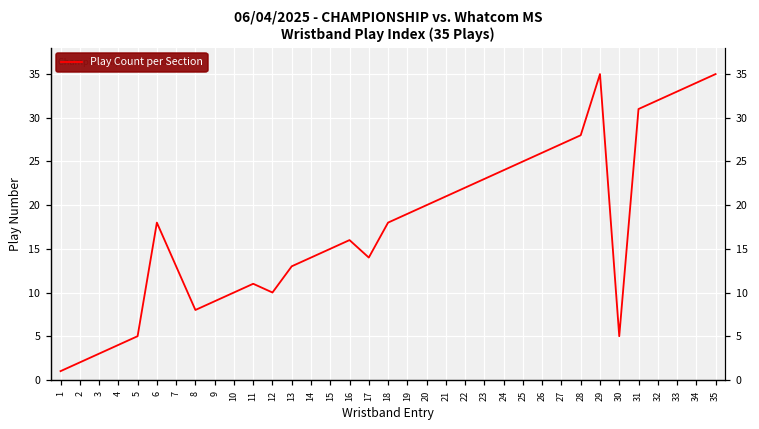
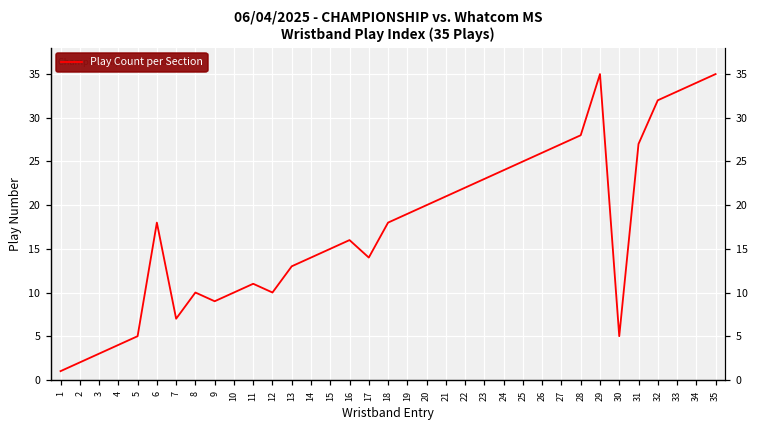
7: 13 -> 7
8: 8 -> 10
31: 31 -> 27
